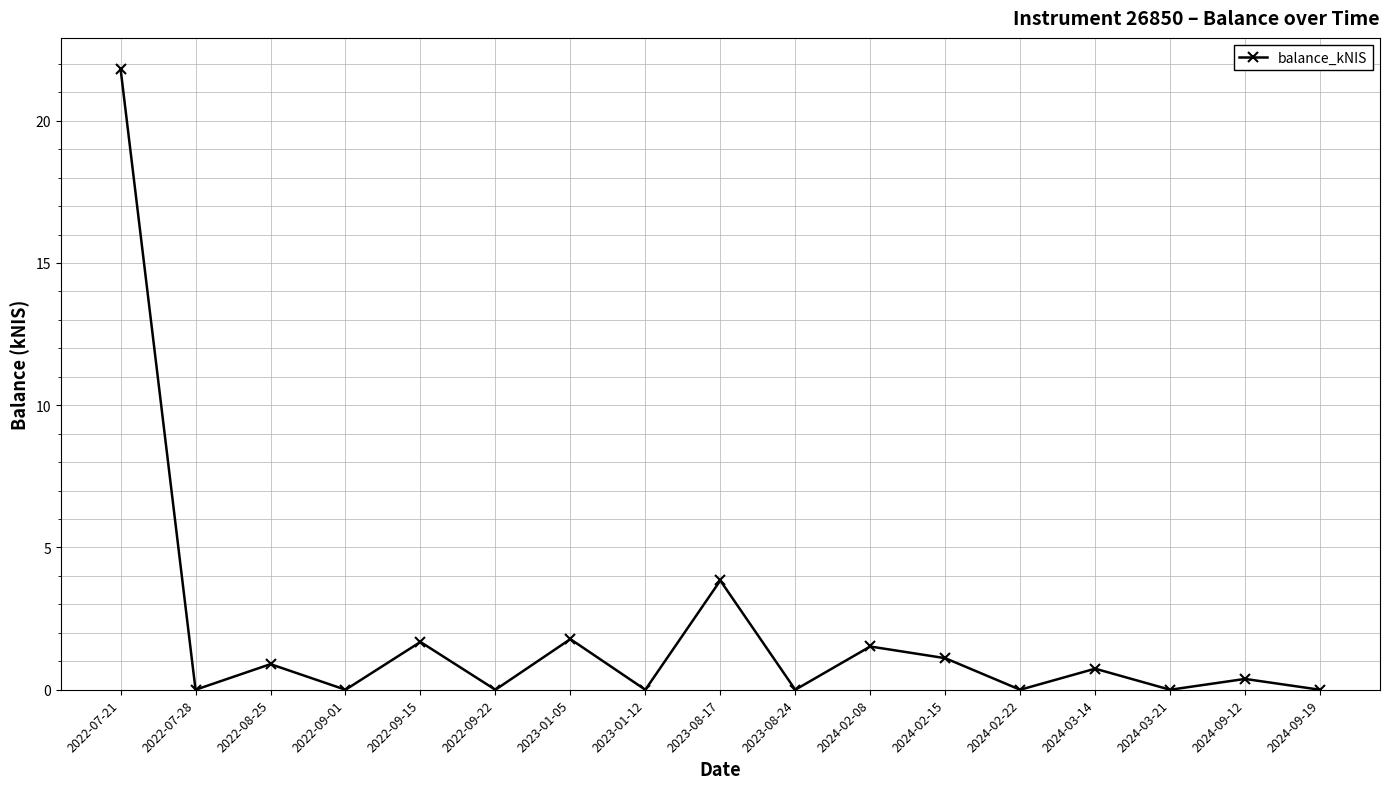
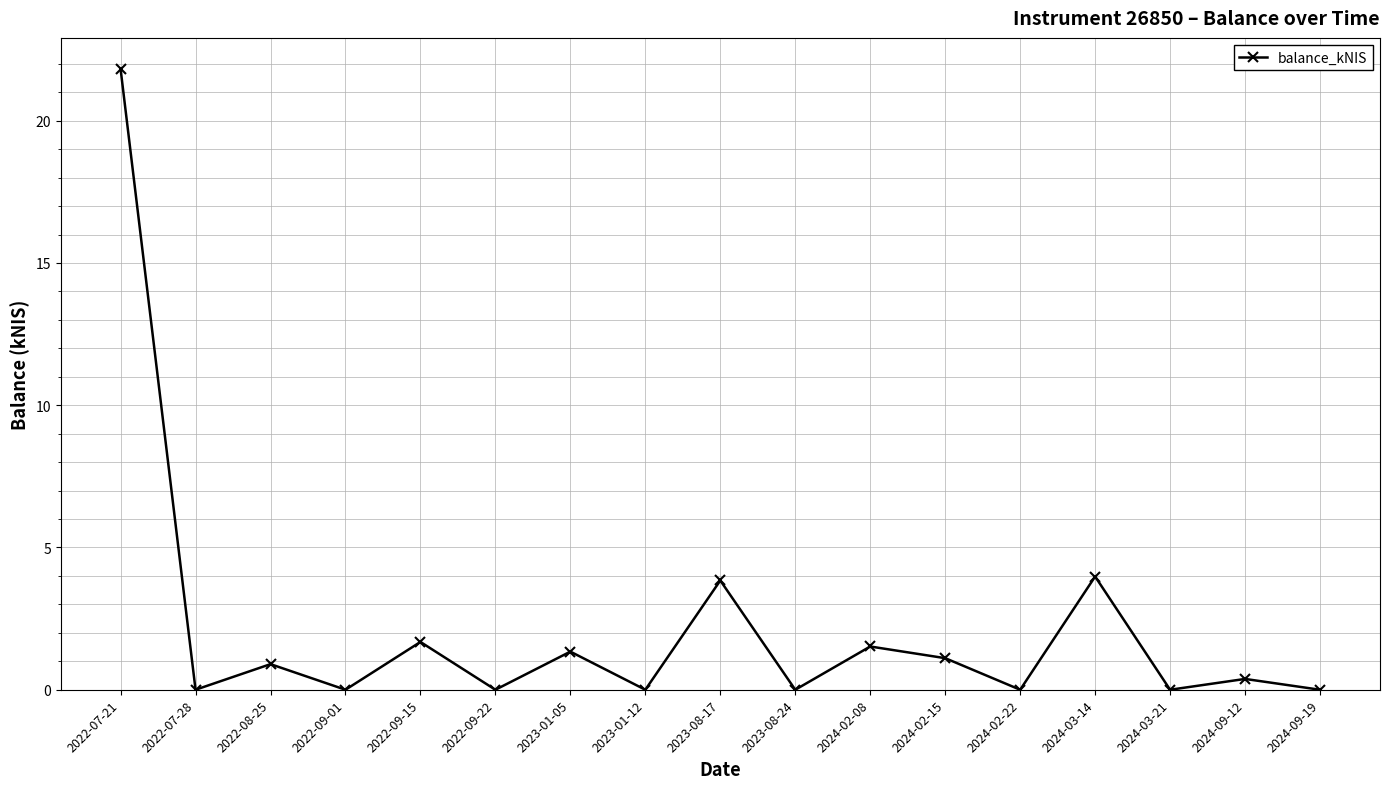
2023-01-05: 1.8 -> 1.3
2024-03-14: 0.7 -> 4.0
